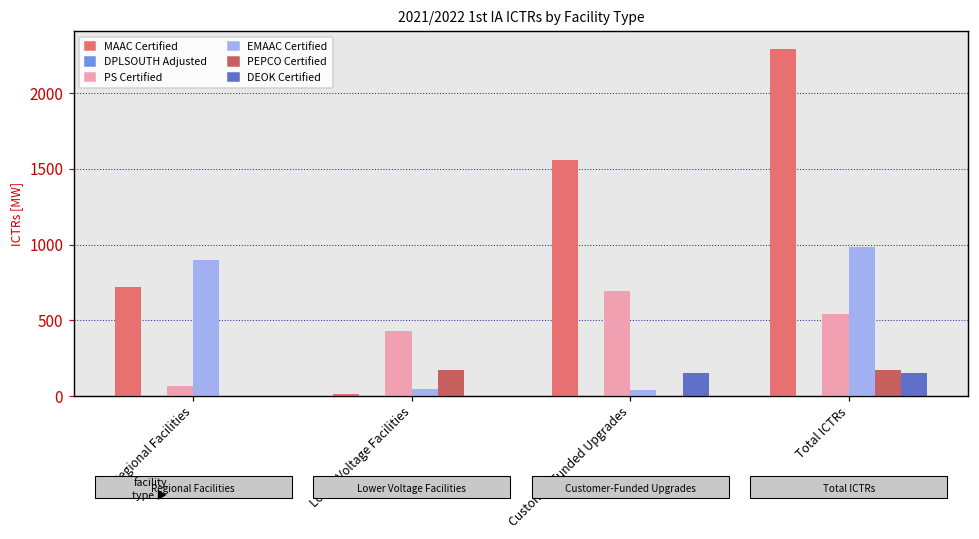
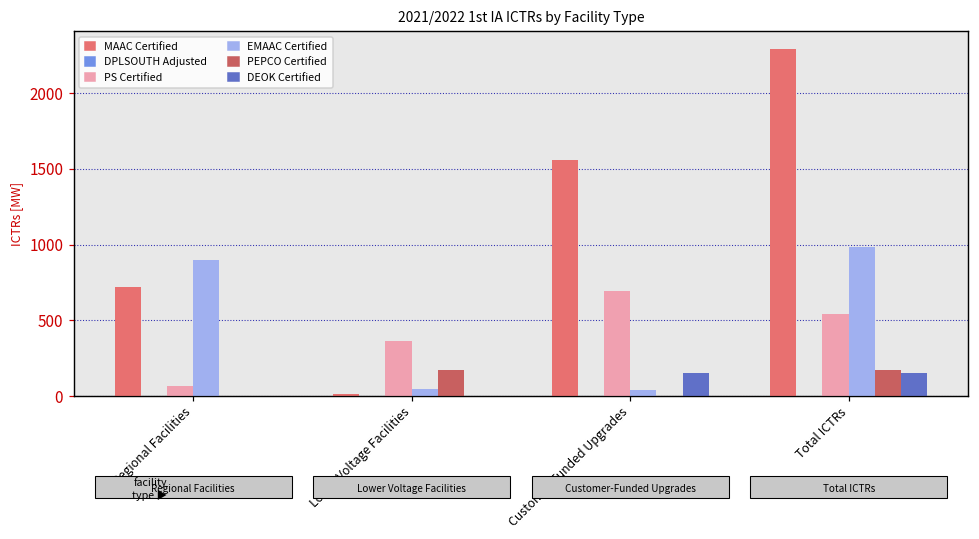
PS Certified, Lower Voltage Facilities: 430 -> 370
